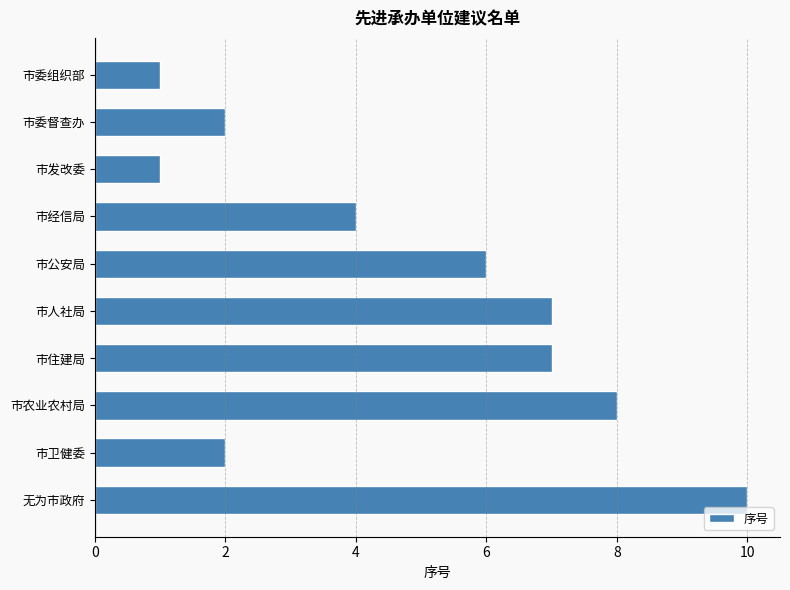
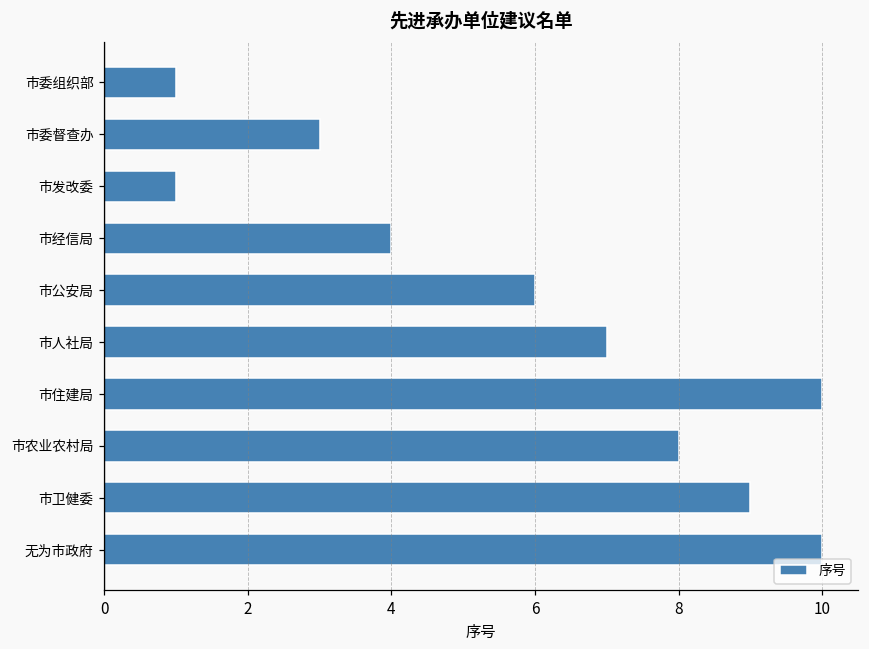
市委督查办: 2 -> 3
市住建局: 7 -> 10
市卫健委: 2 -> 9
